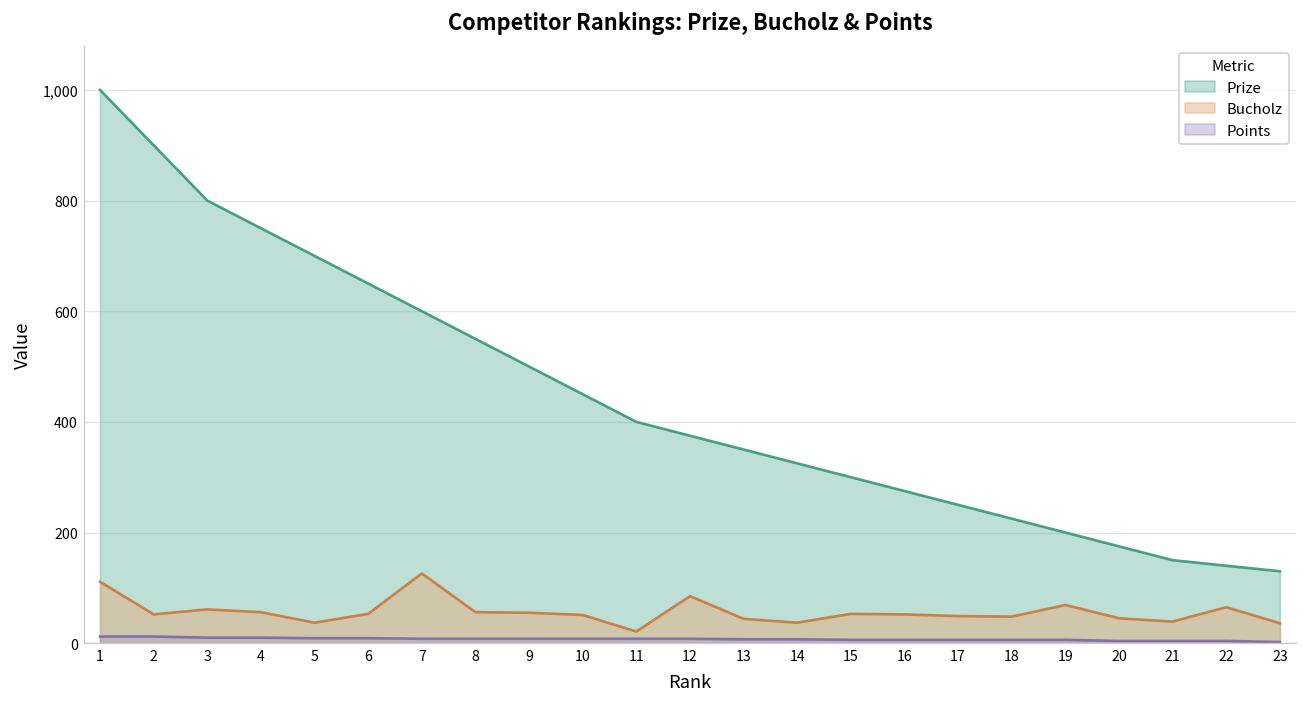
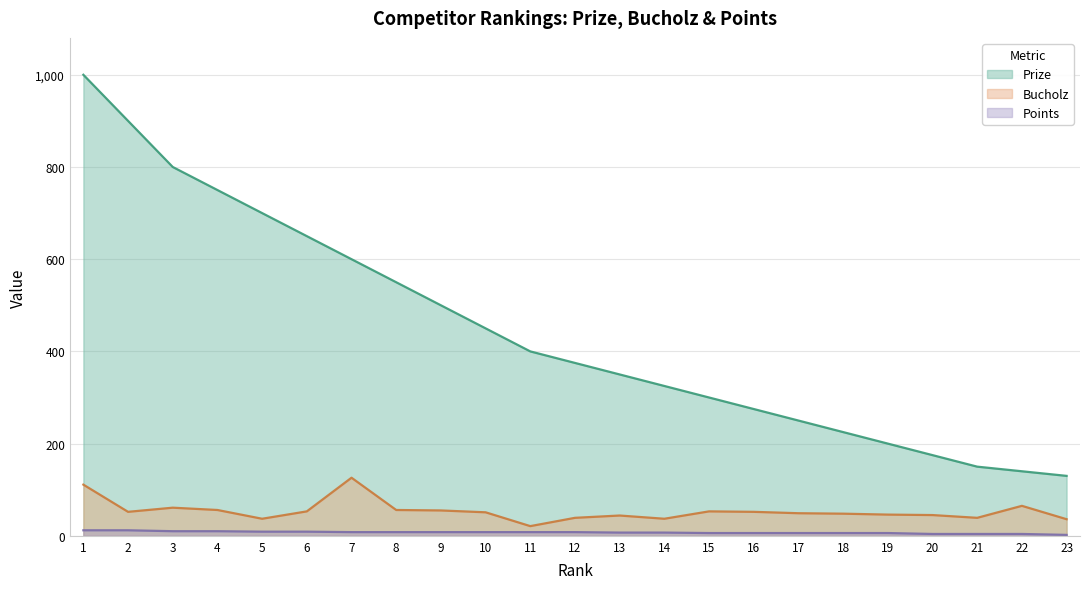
Bucholz, 12: 90 -> 40
Bucholz, 19: 70 -> 50
